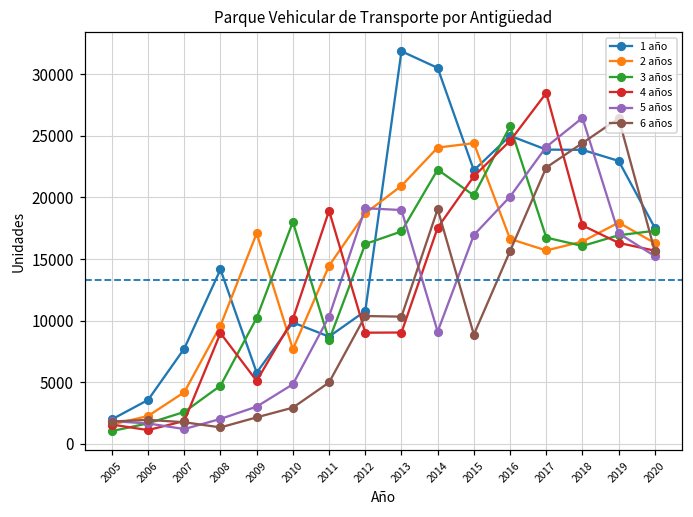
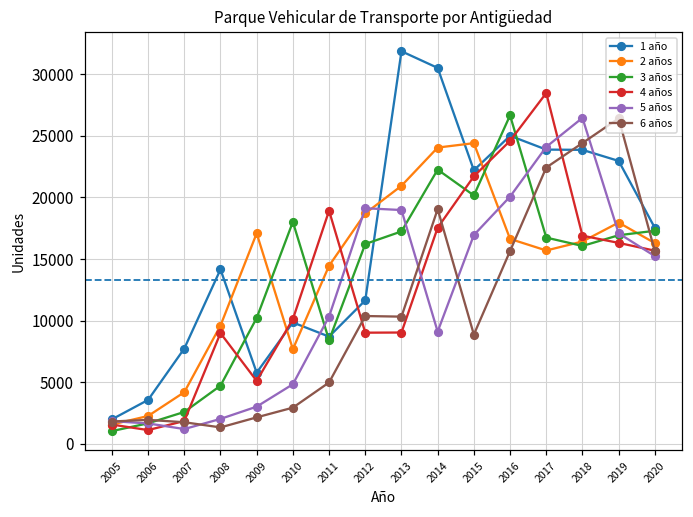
1 año, 2012: 10800 -> 11600
3 años, 2016: 25800 -> 26700
4 años, 2018: 17700 -> 16900
